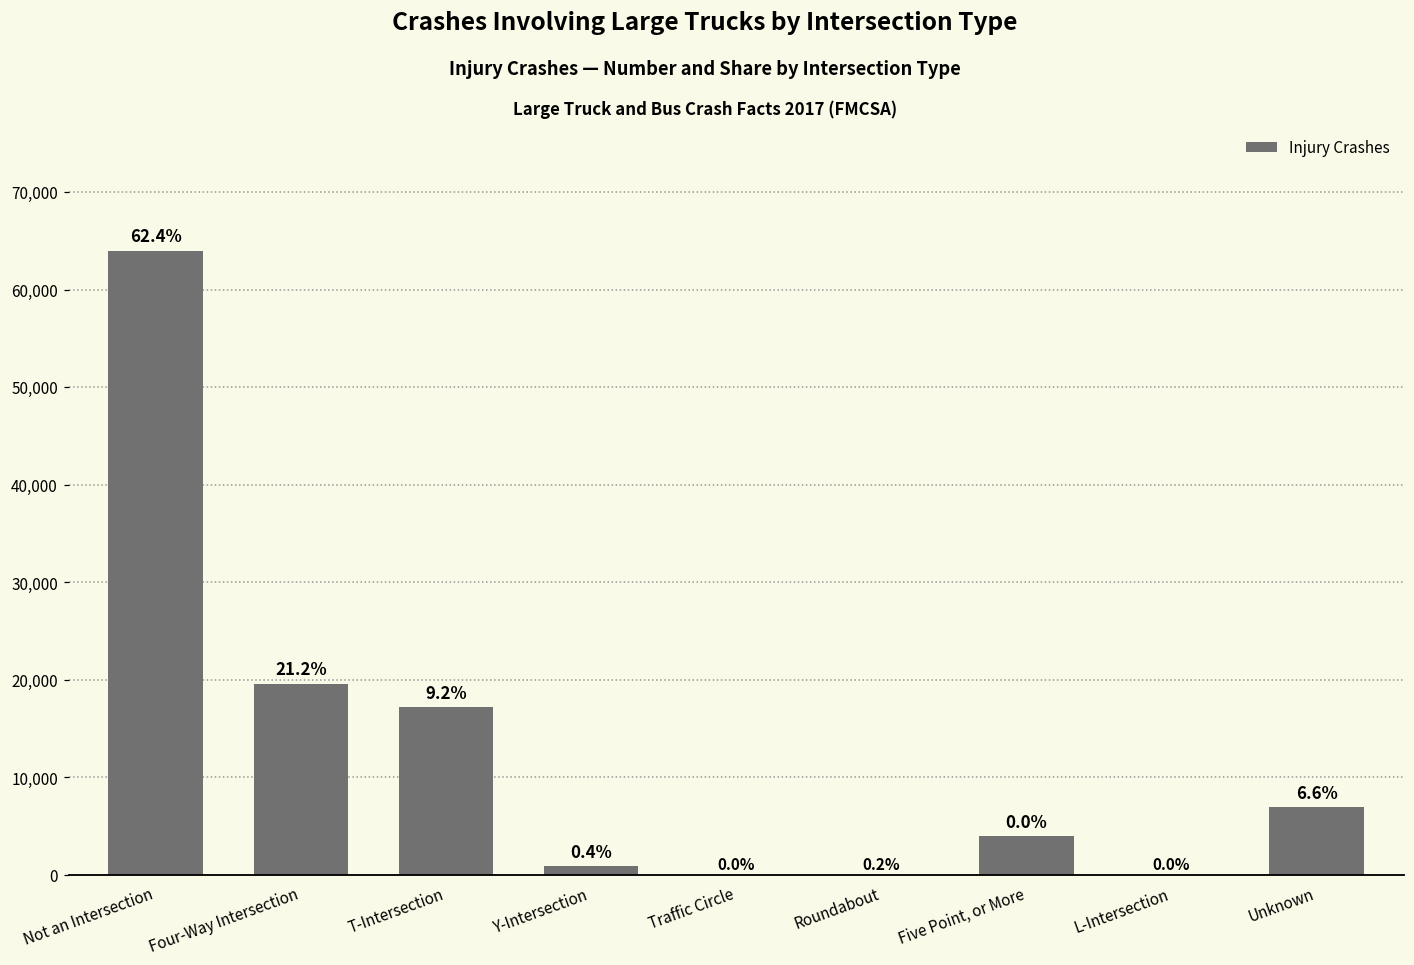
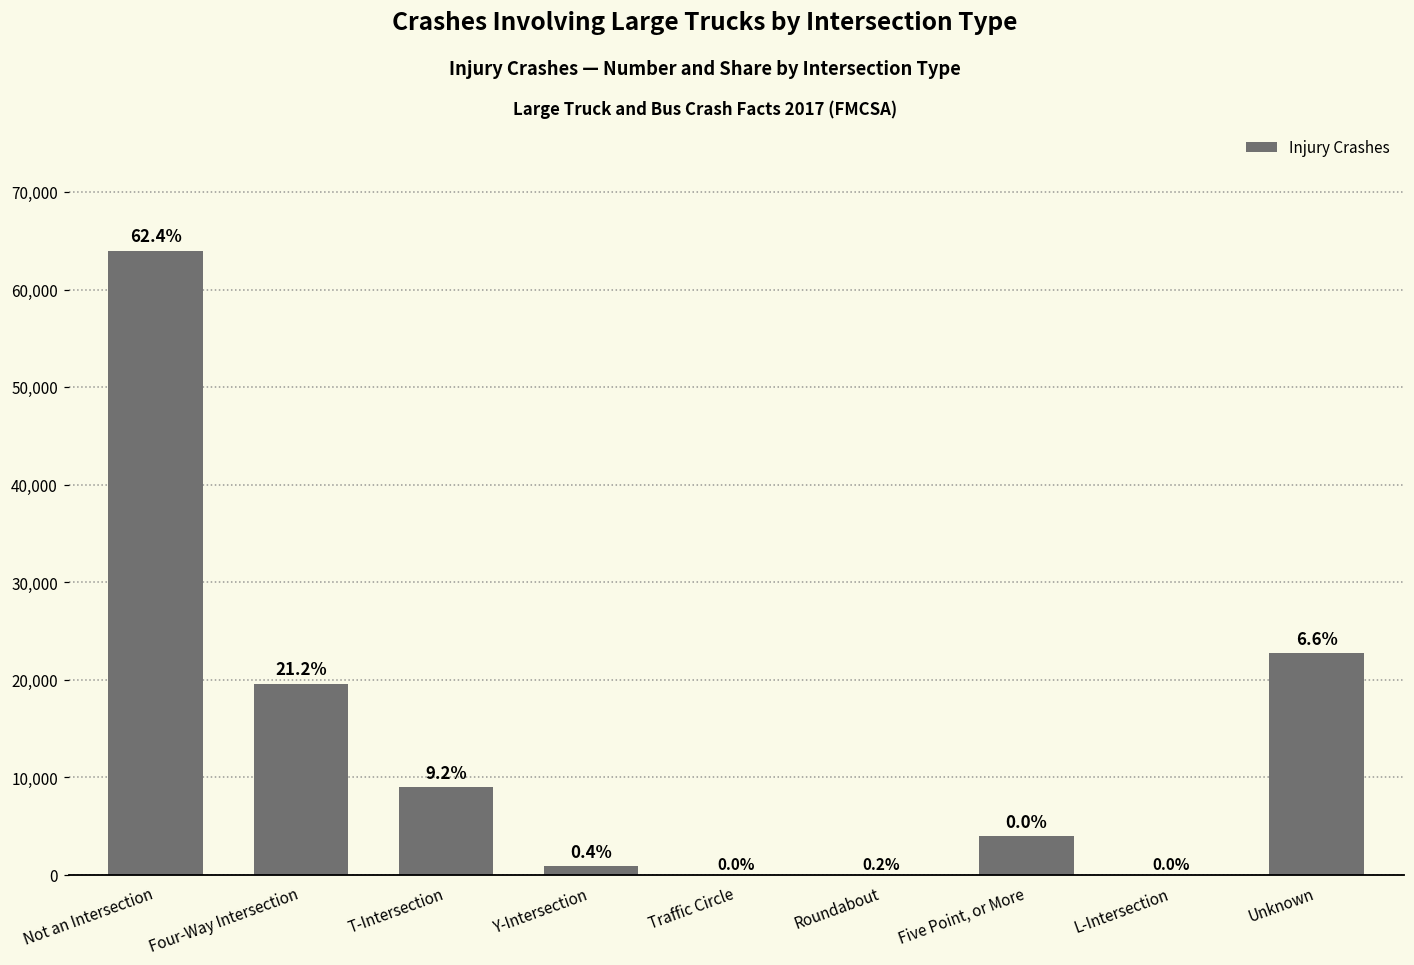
T-Intersection: 17,000 -> 9,000
Unknown: 7,000 -> 23,000
